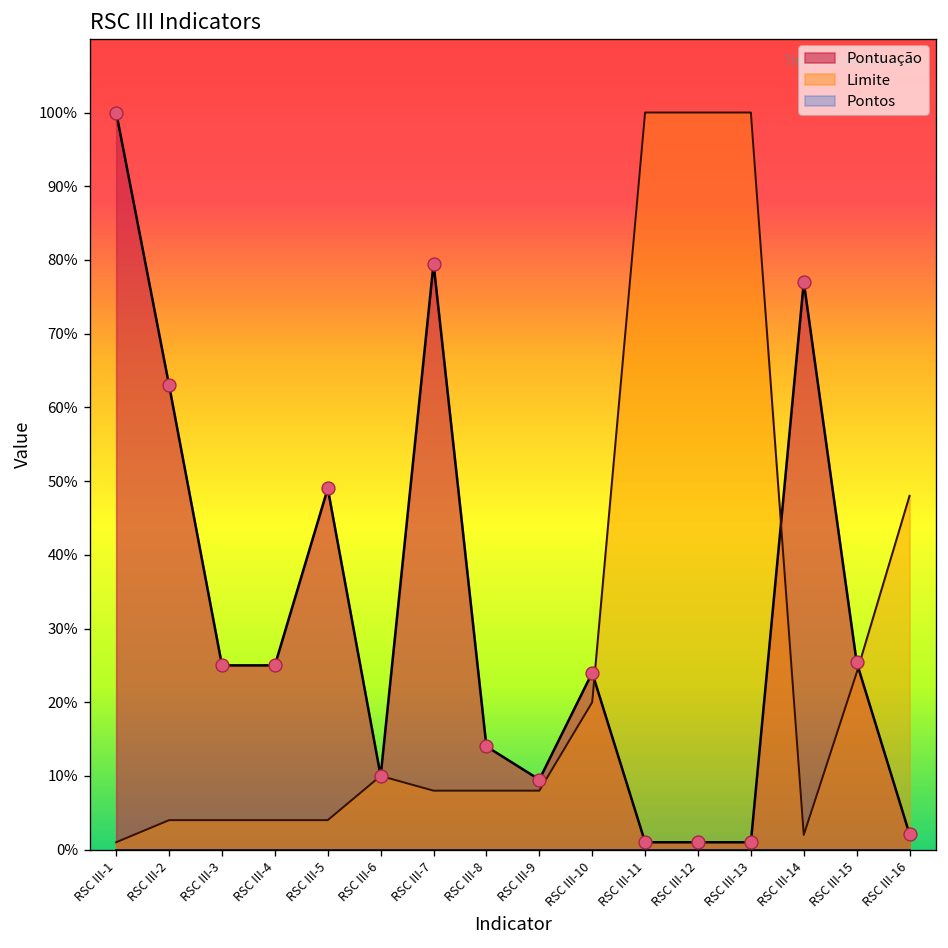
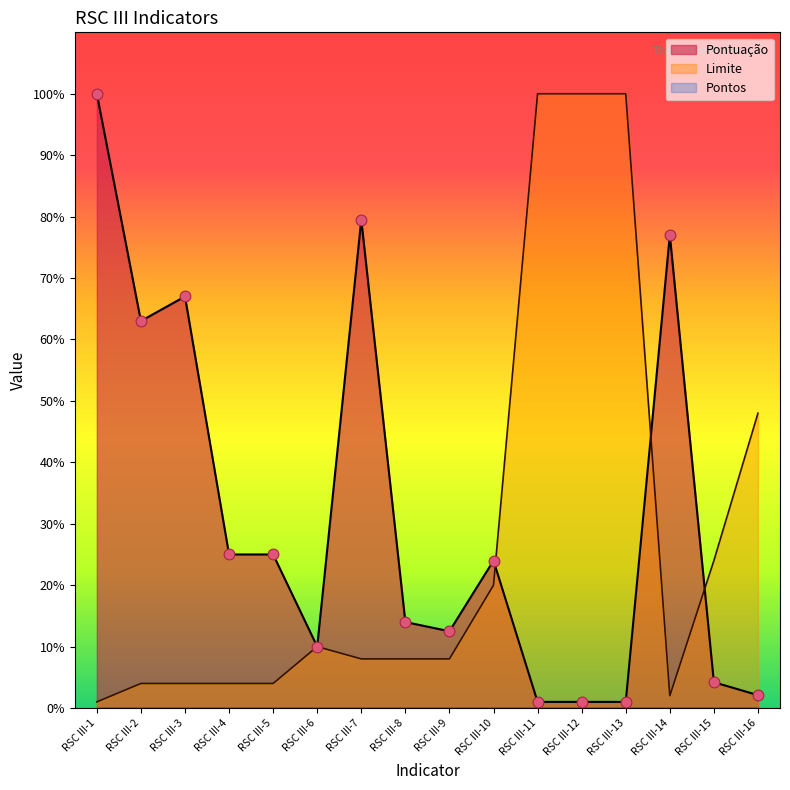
Pontuação, RSC III-3: 25% -> 67%
Pontuação, RSC III-5: 49% -> 25%
Pontuação, RSC III-9: 10% -> 13%
Pontuação, RSC III-15: 25% -> 4%
